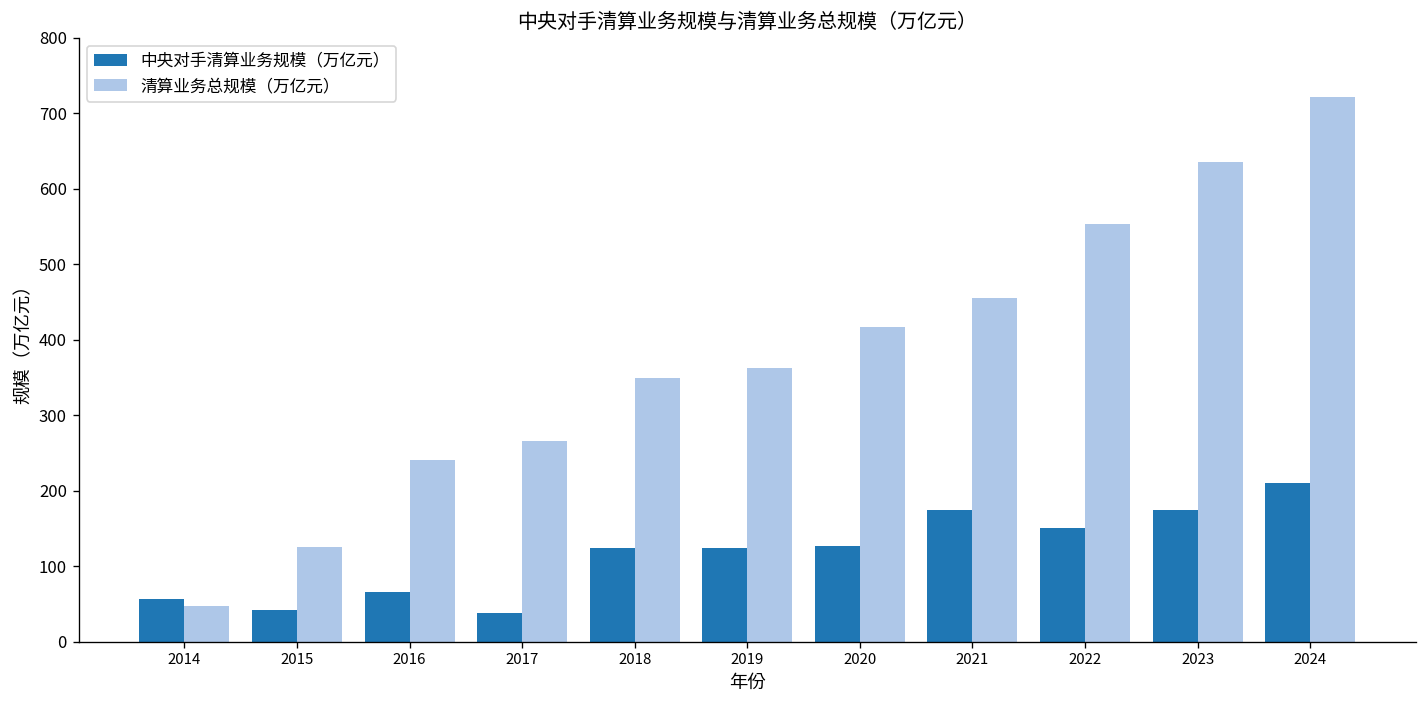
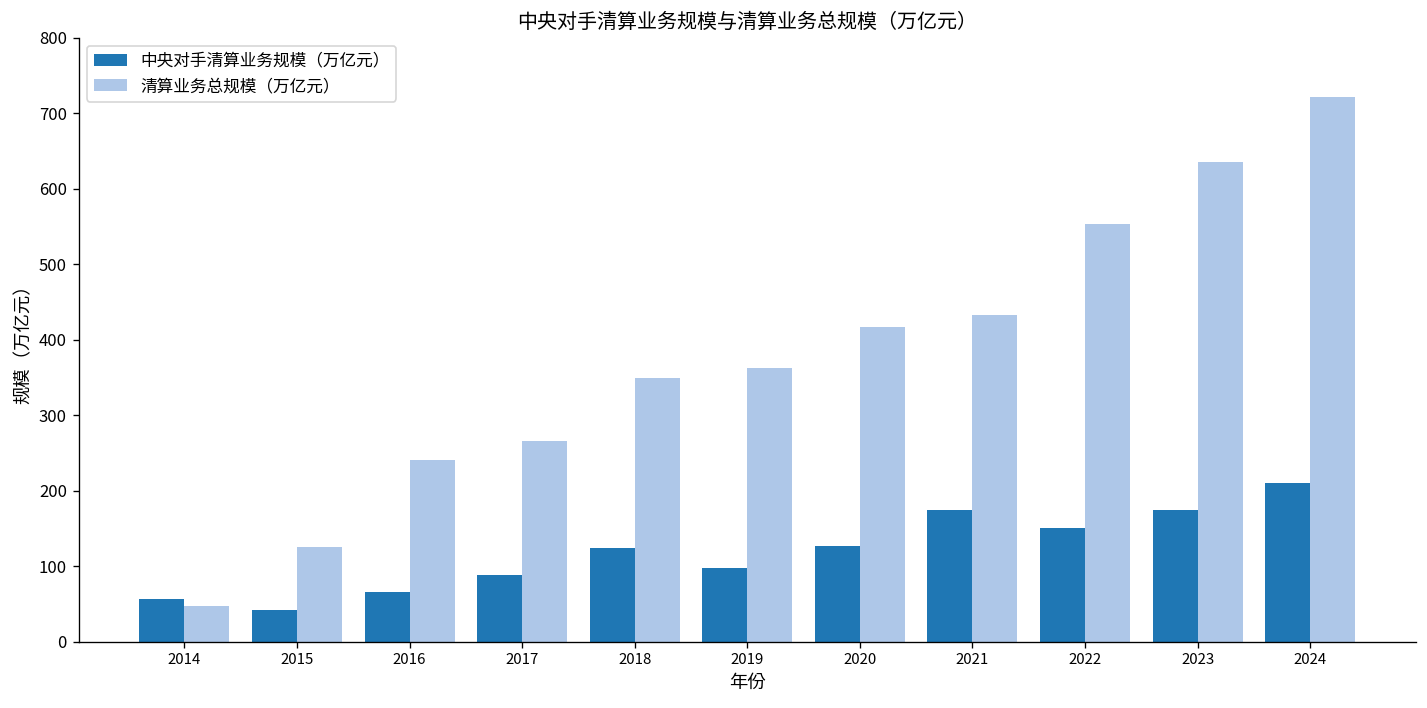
中央对手清算业务规模（万亿元）, 2017: 40 -> 90
中央对手清算业务规模（万亿元）, 2019: 120 -> 100
清算业务总规模（万亿元）, 2021: 460 -> 430
